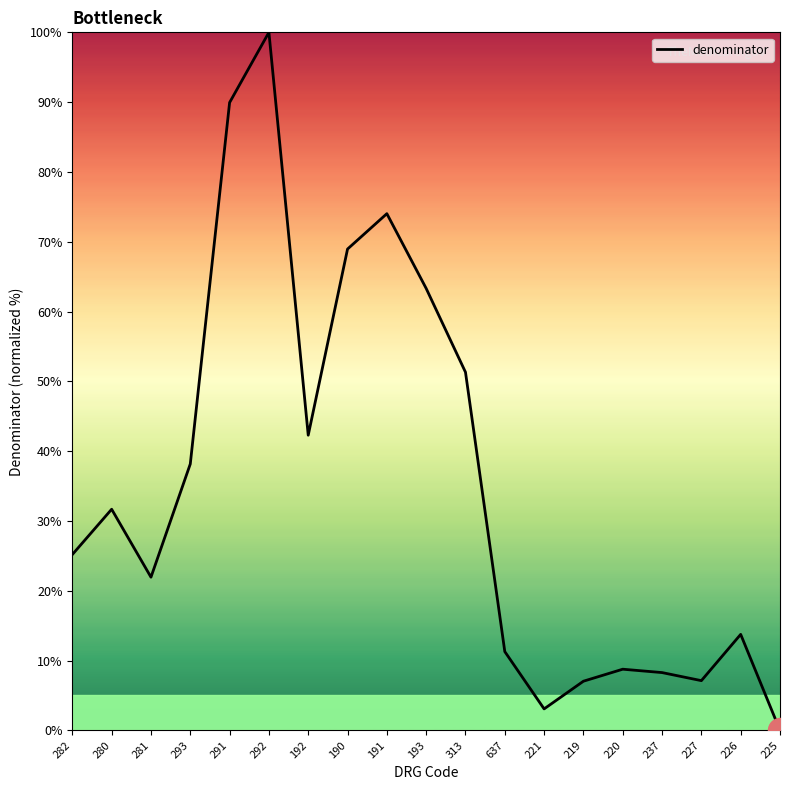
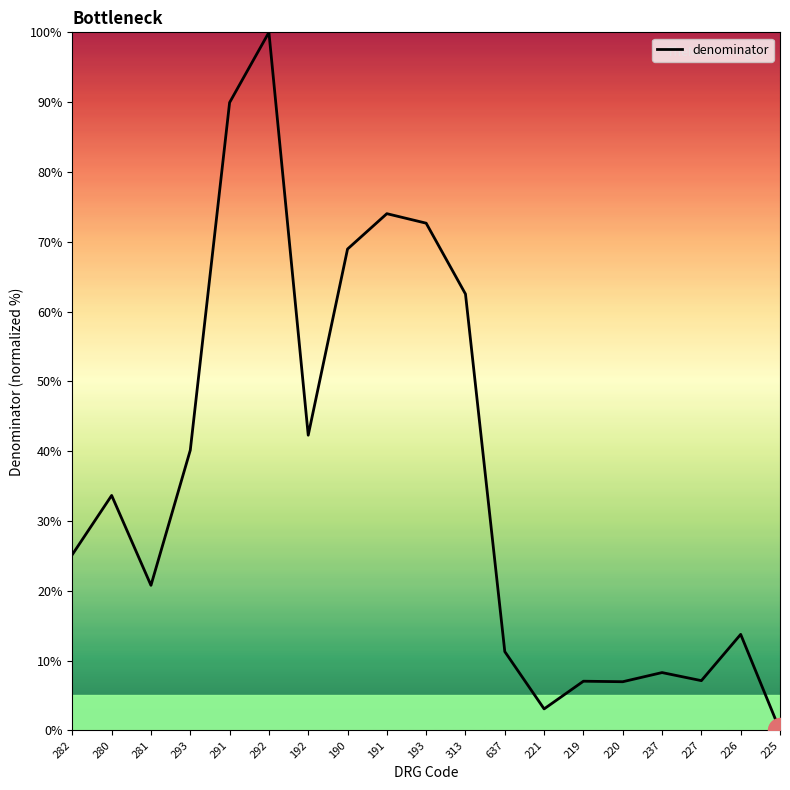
denominator, 280: 32% -> 34%
denominator, 281: 22% -> 21%
denominator, 293: 38% -> 40%
denominator, 193: 63% -> 73%
denominator, 313: 51% -> 63%
denominator, 220: 9% -> 7%
